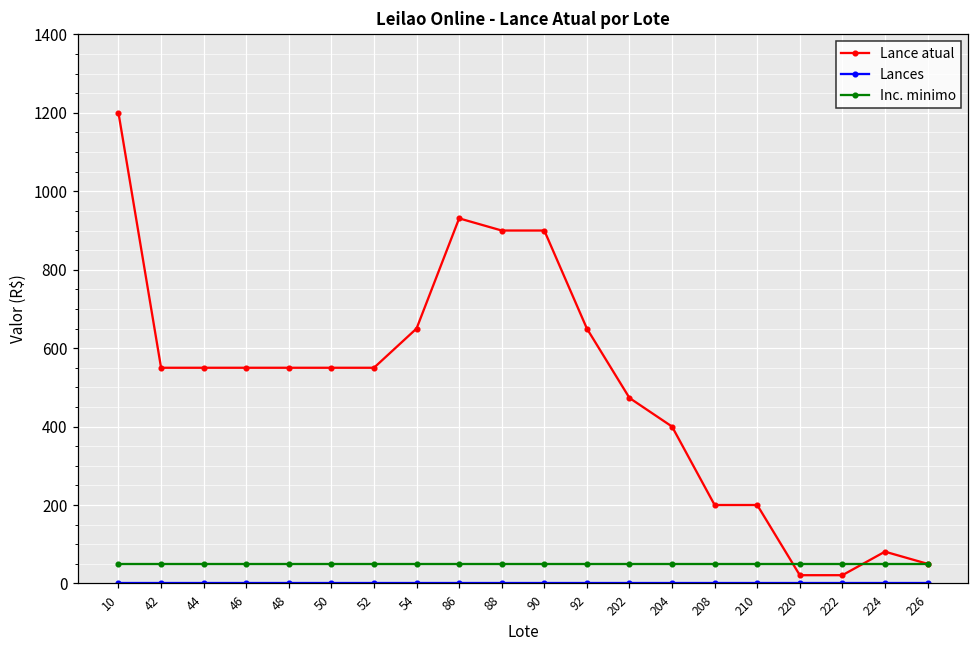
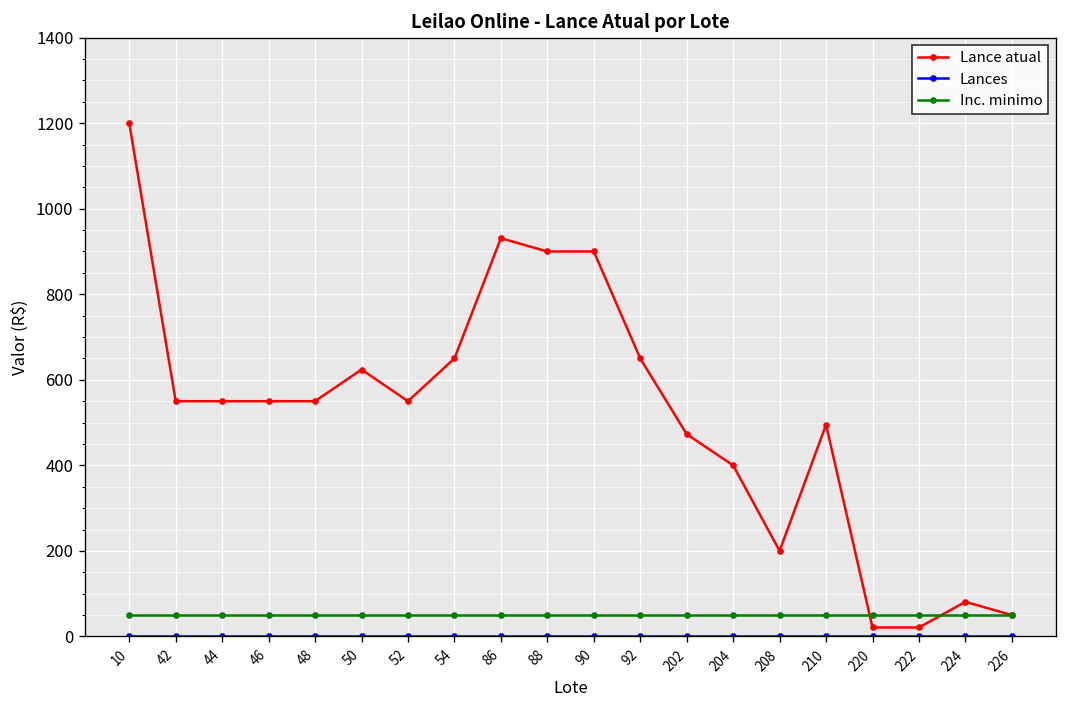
Lance atual, 50: 550 -> 620
Lance atual, 210: 200 -> 500
